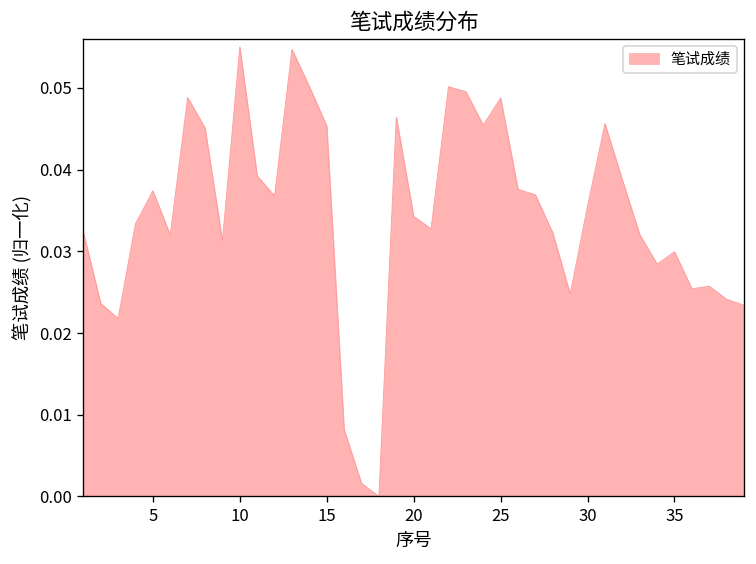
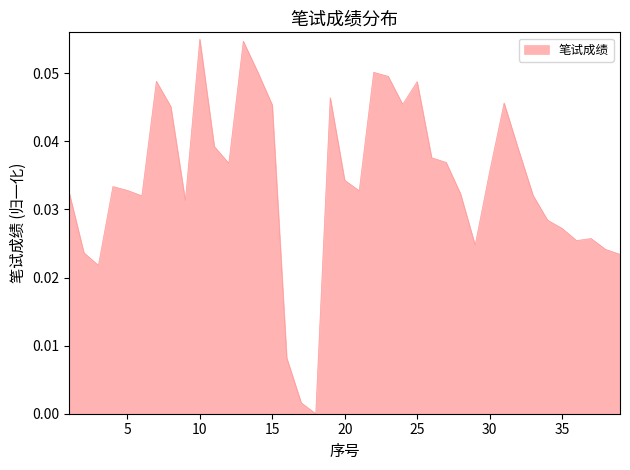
5: 0.037 -> 0.033
35: 0.030 -> 0.027
